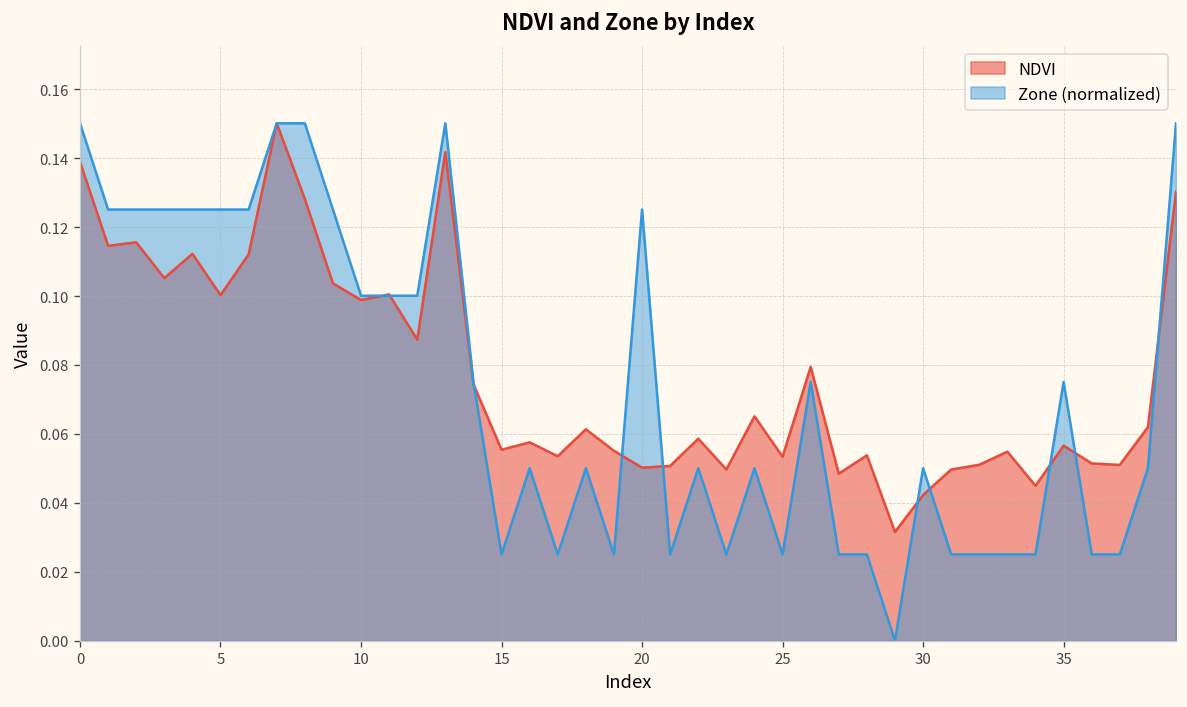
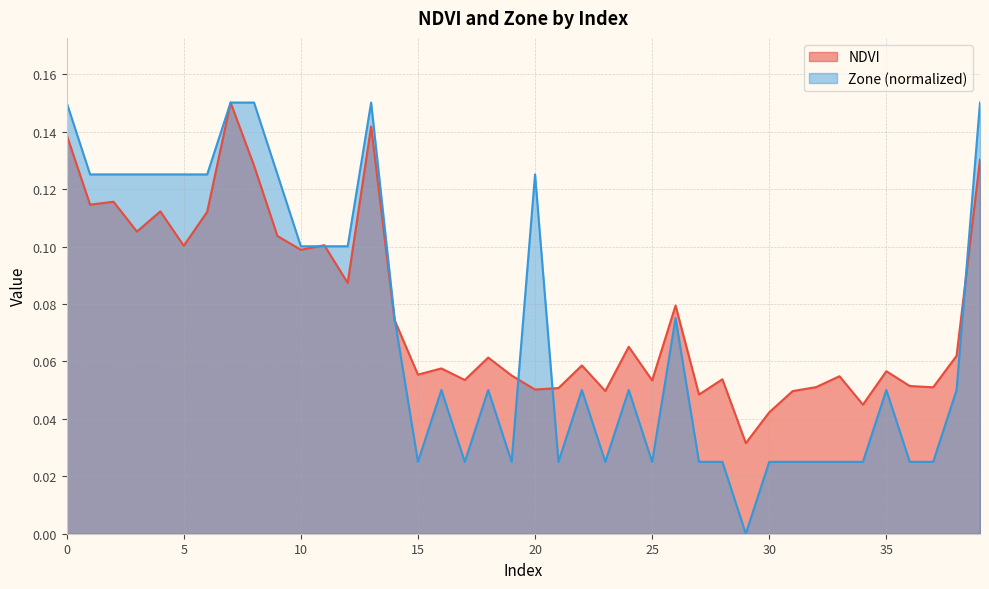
Zone (normalized), 30: 0.050 -> 0.025
Zone (normalized), 35: 0.075 -> 0.050
